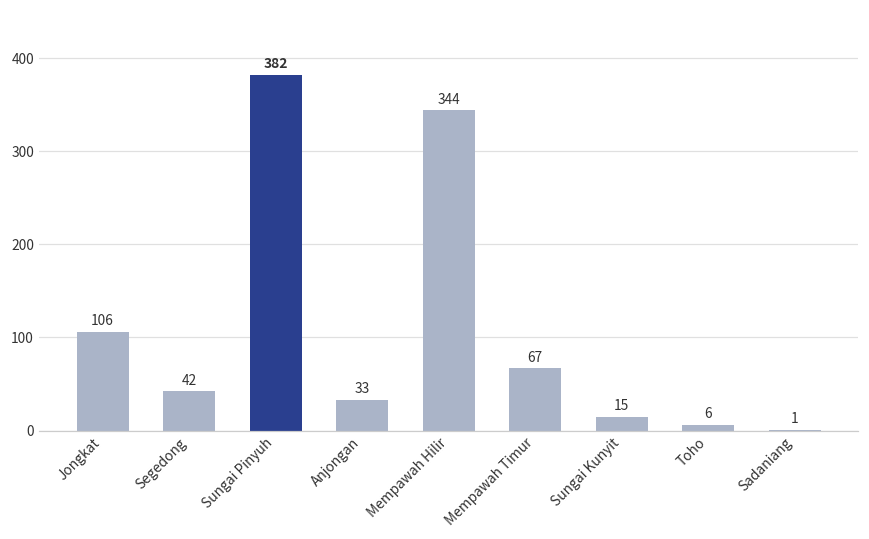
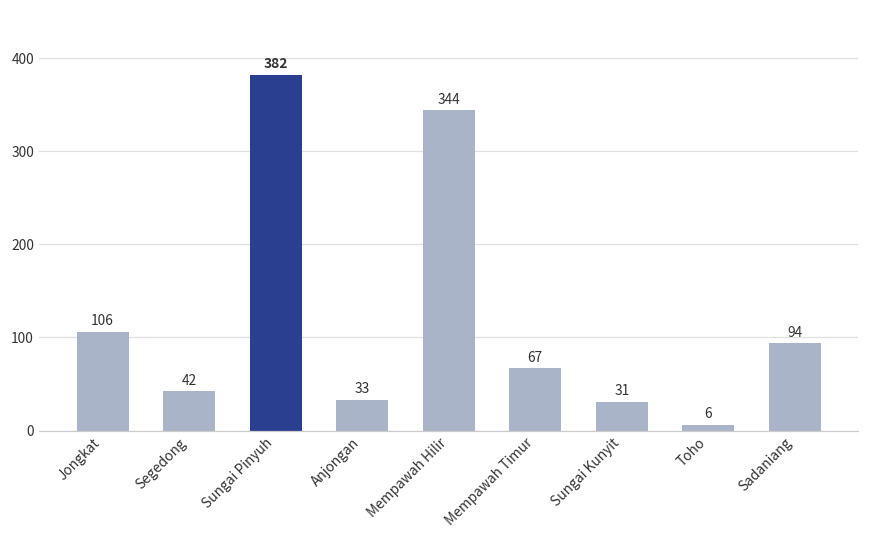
Sungai Kunyit: 15 -> 31
Sadaniang: 1 -> 94
